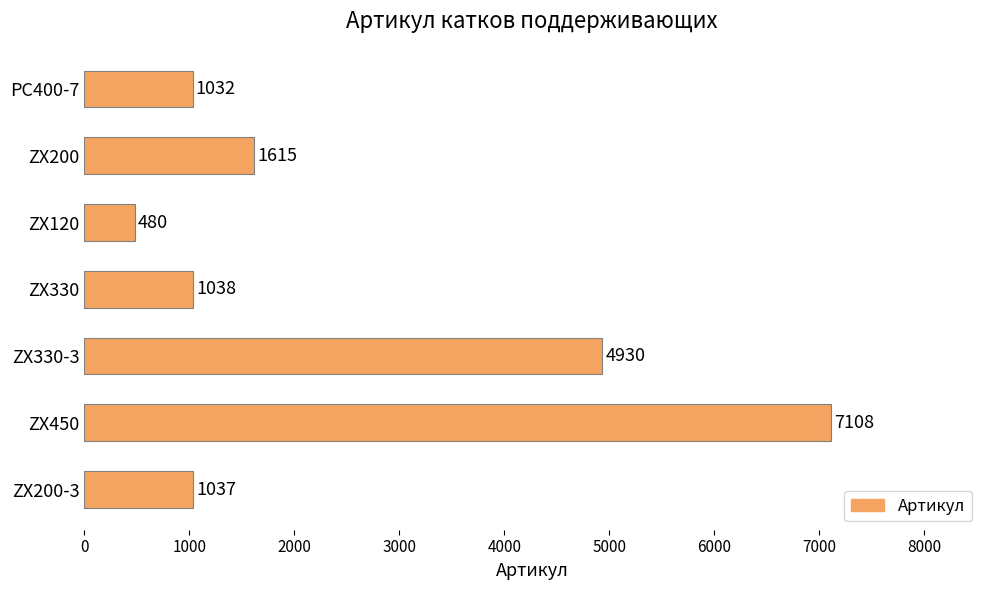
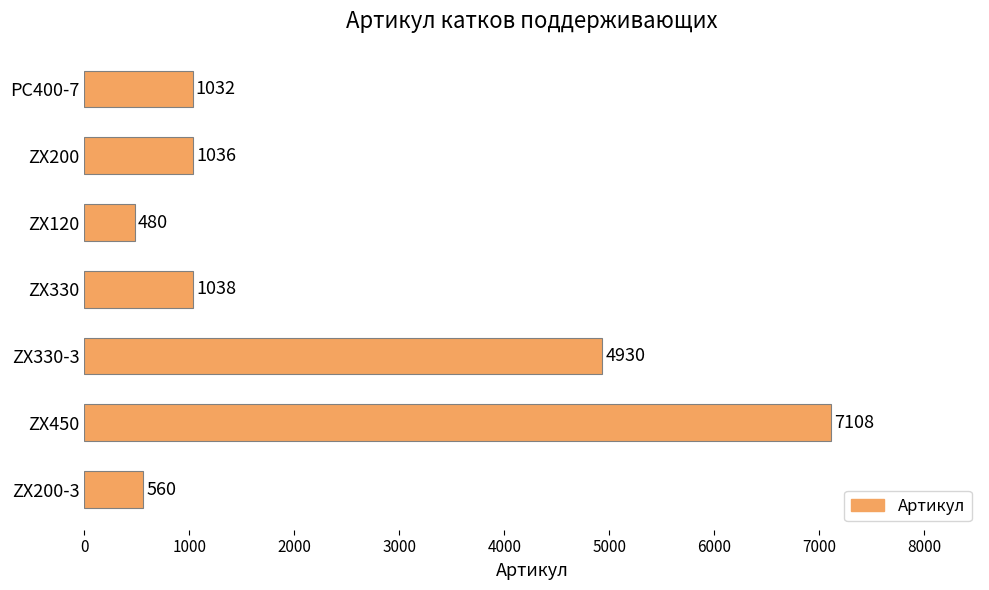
ZX200: 1615 -> 1036
ZX200-3: 1037 -> 560
